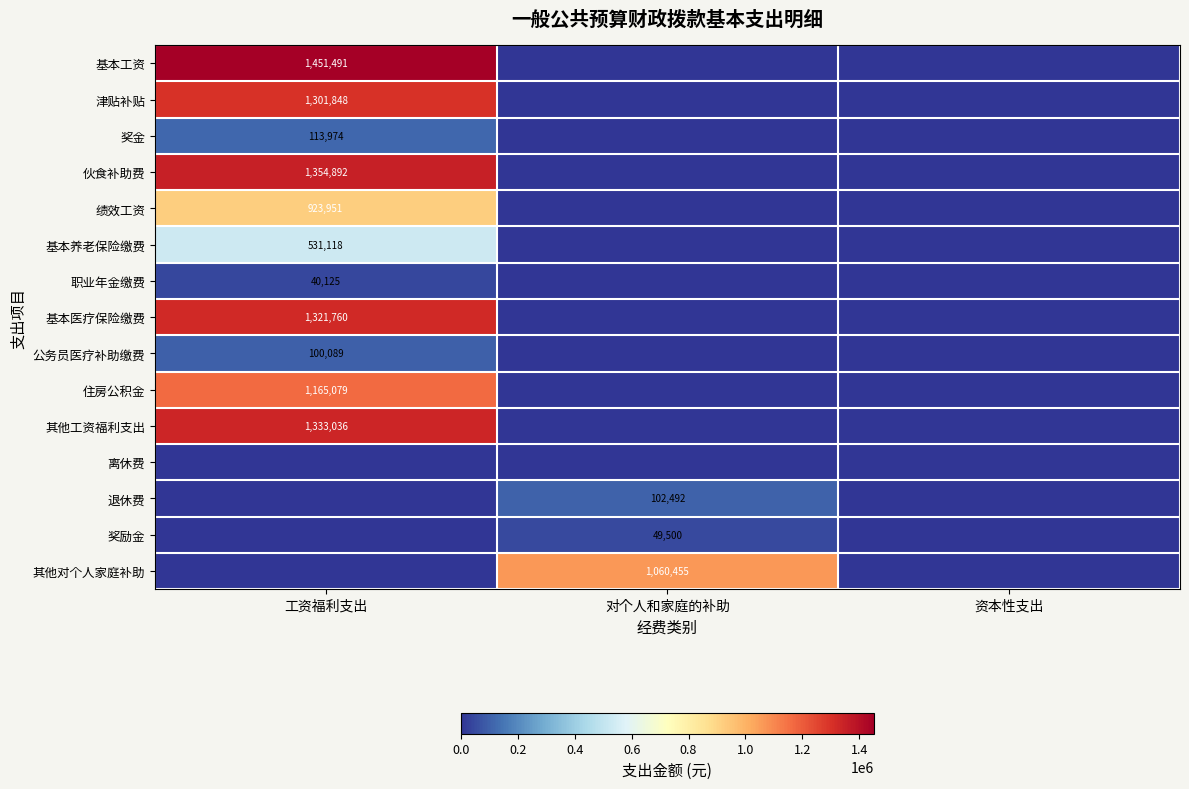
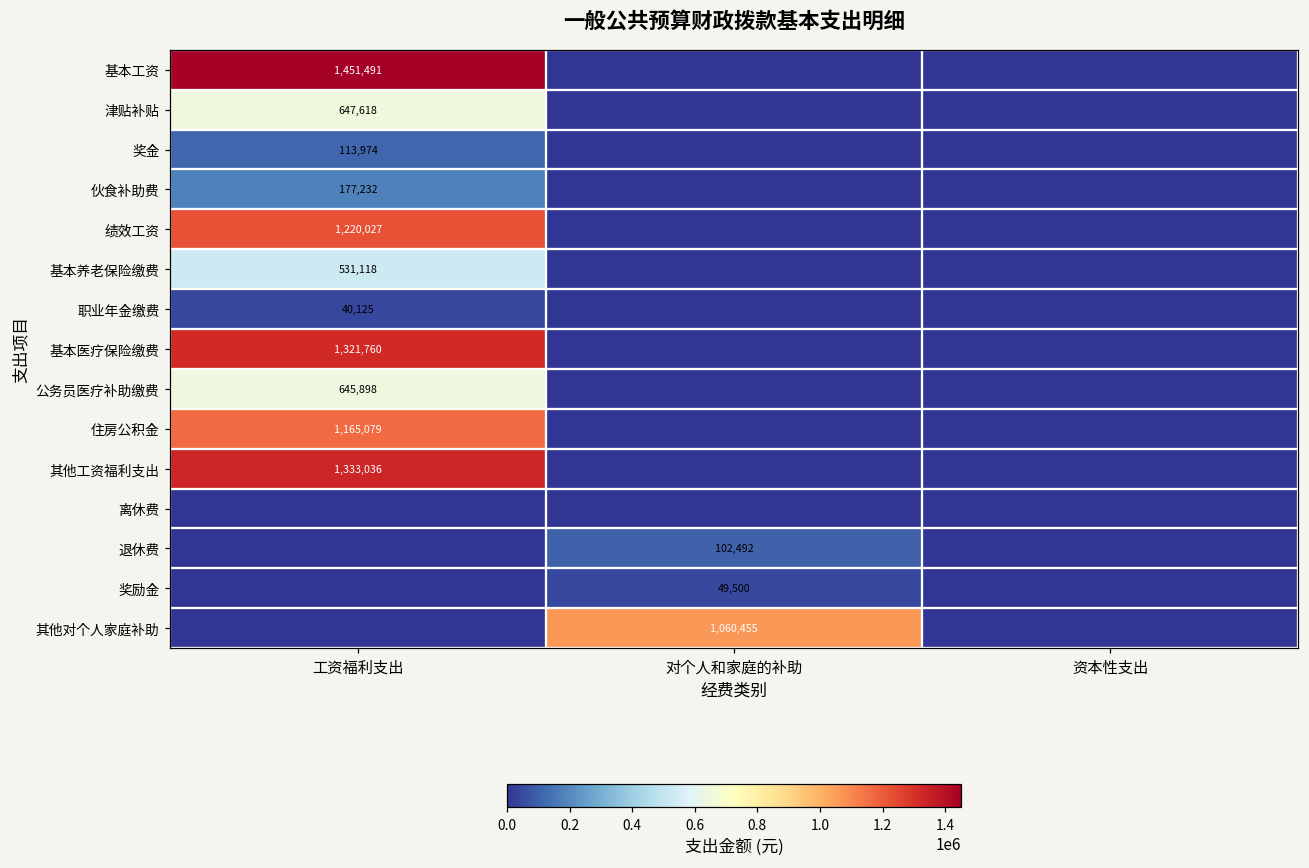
津贴补贴, 工资福利支出: 1,301,848 -> 647,618
伙食补助费, 工资福利支出: 1,354,892 -> 177,232
绩效工资, 工资福利支出: 923,951 -> 1,220,027
公务员医疗补助缴费, 工资福利支出: 100,089 -> 645,898
